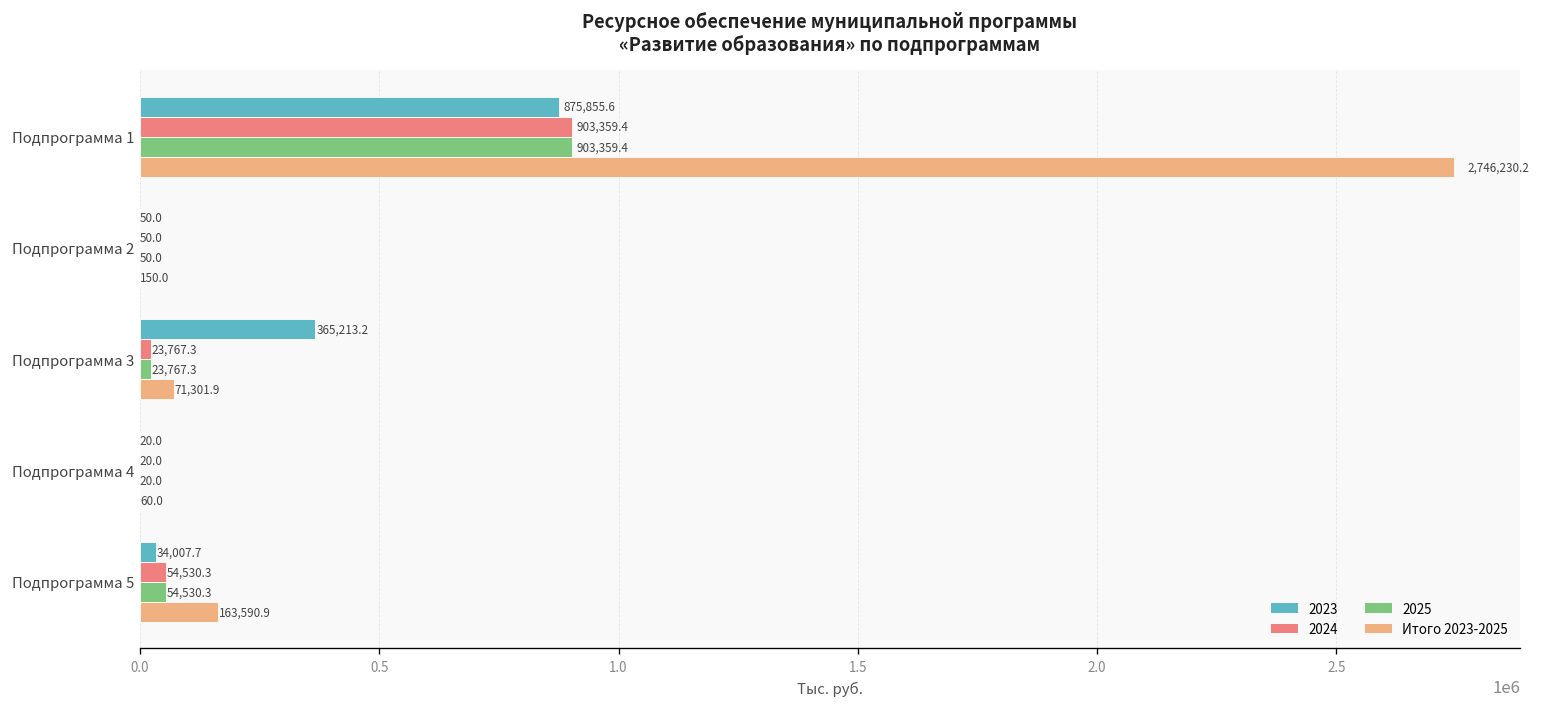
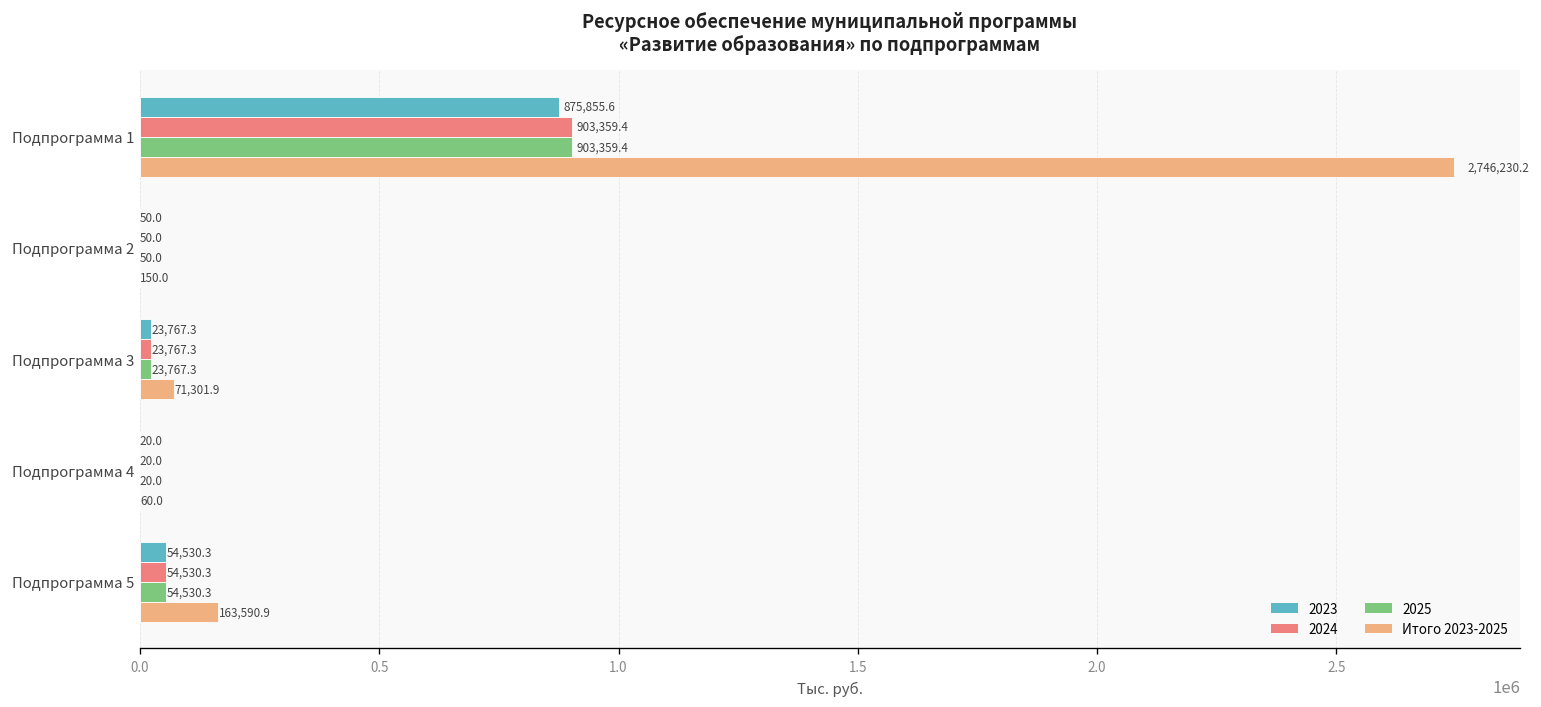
2023, Подпрограмма 3: 365,213.2 -> 23,767.3
2023, Подпрограмма 5: 34,007.7 -> 54,530.3
